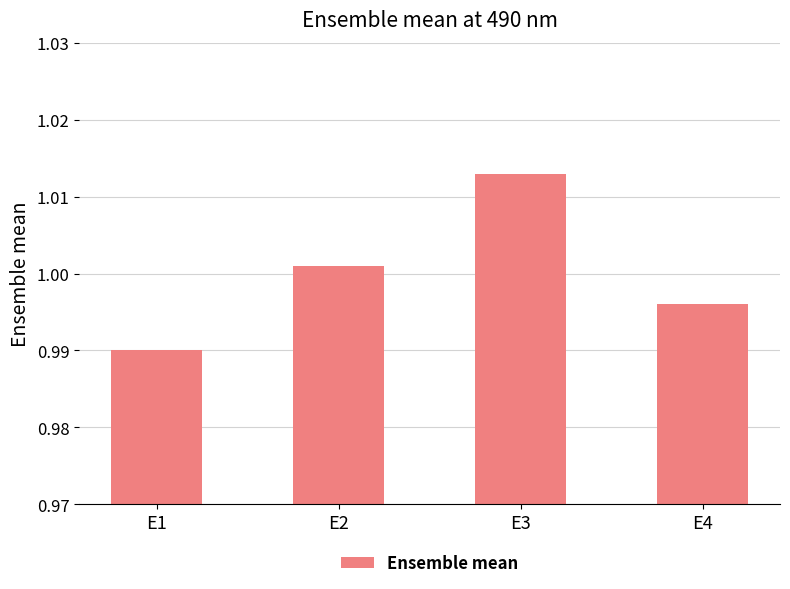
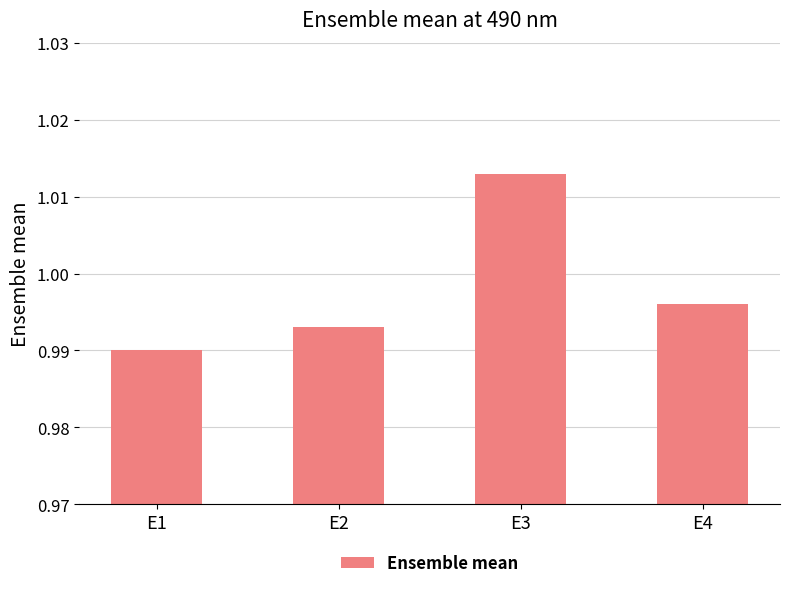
E2: 1.001 -> 0.993
